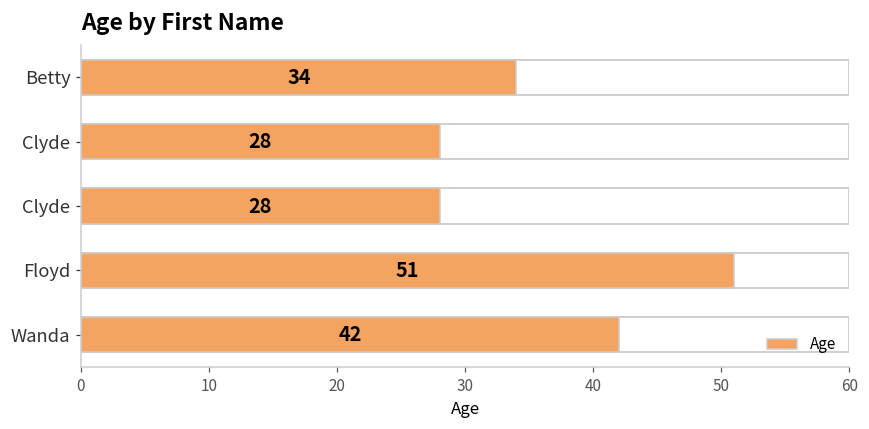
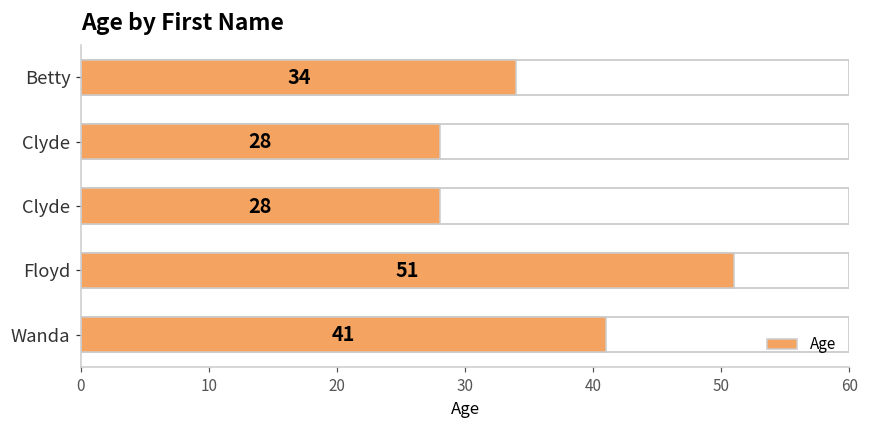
Age, Wanda: 42 -> 41
